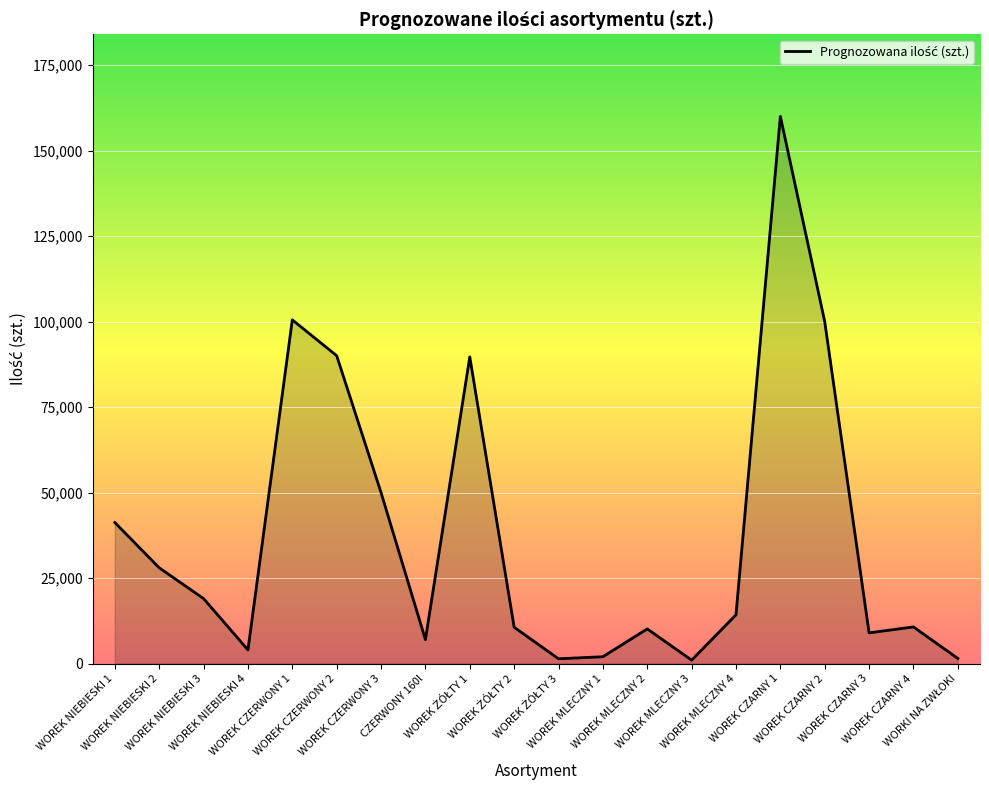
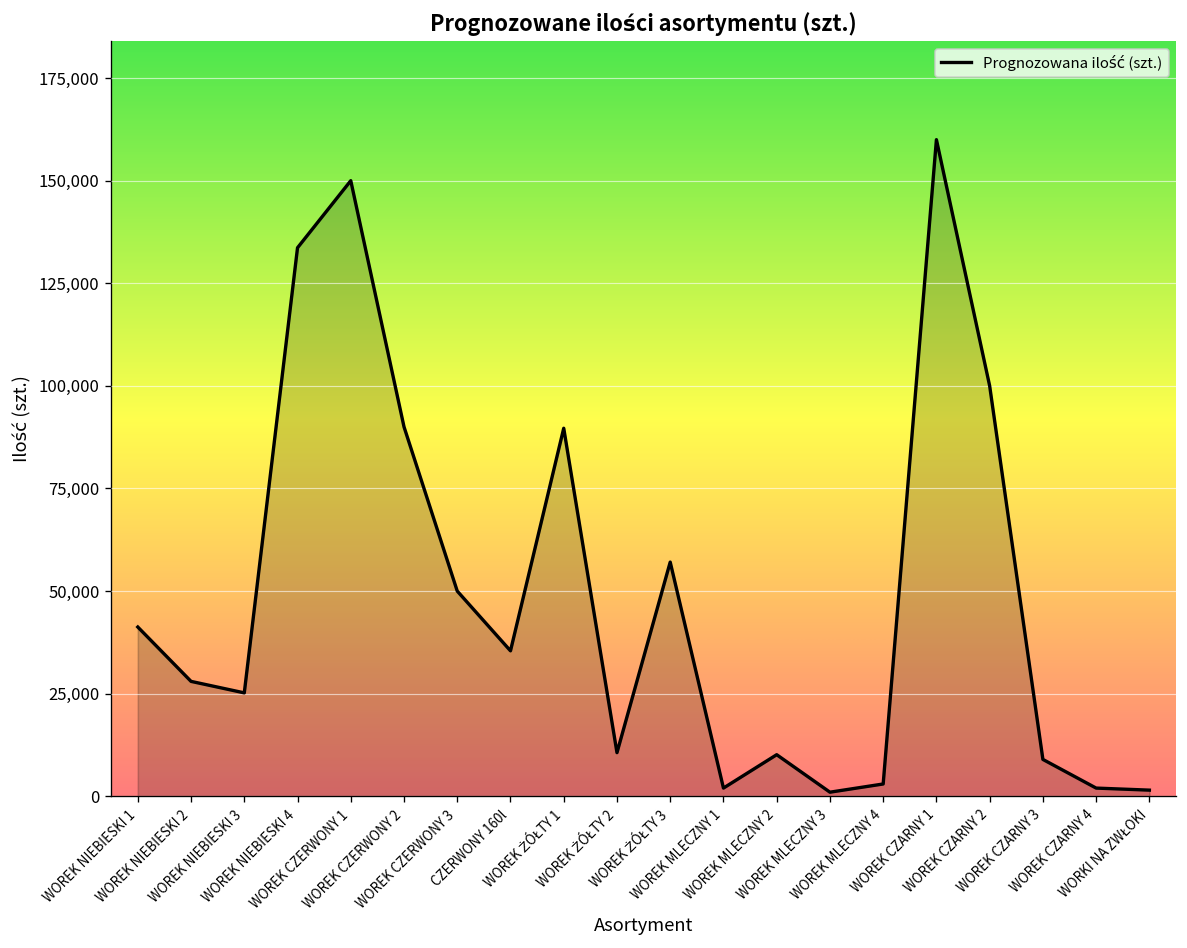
WOREK NIEBIESKI 3: 19,000 -> 25,000
WOREK NIEBIESKI 4: 4,000 -> 134,000
WOREK CZERWONY 1: 100,000 -> 150,000
CZERWONY 160l: 7,000 -> 35,000
WOREK ŻÓŁTY 3: 1,000 -> 57,000
WOREK MLECZNY 4: 14,000 -> 3,000
WOREK CZARNY 4: 11,000 -> 2,000
